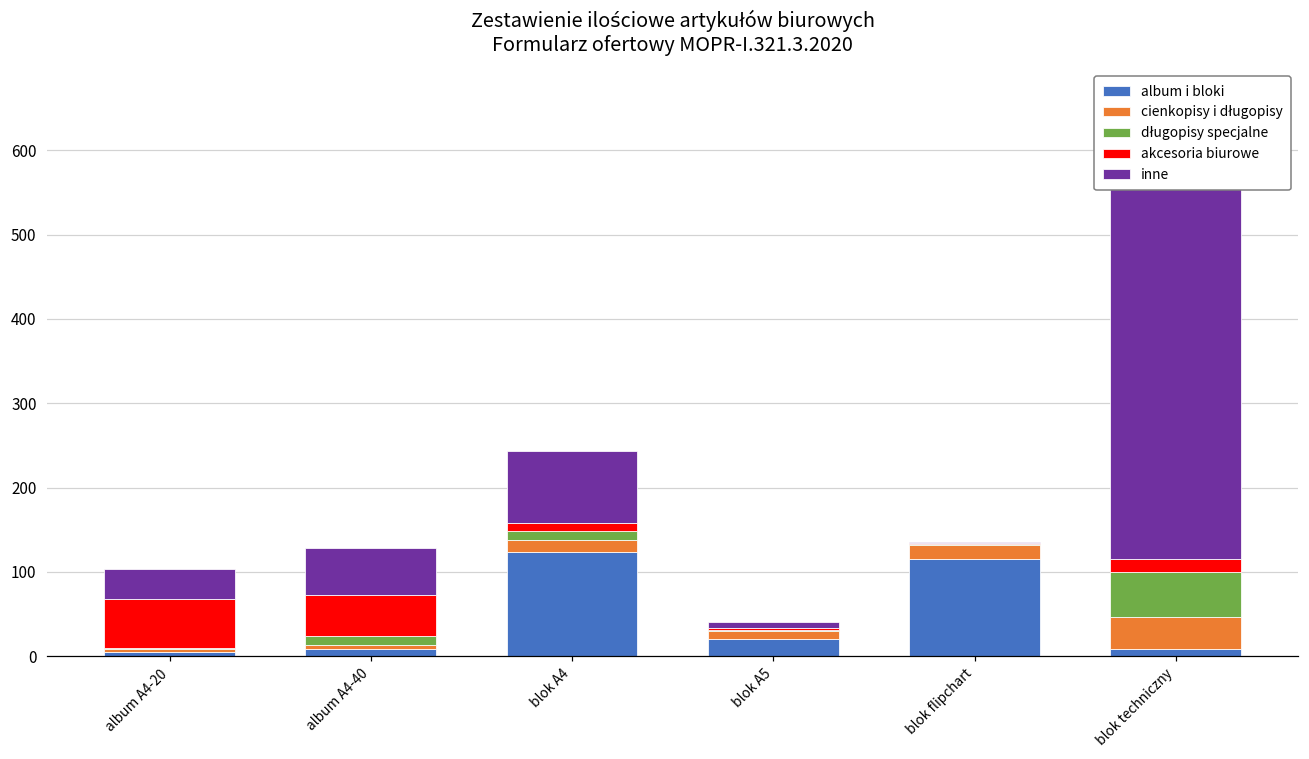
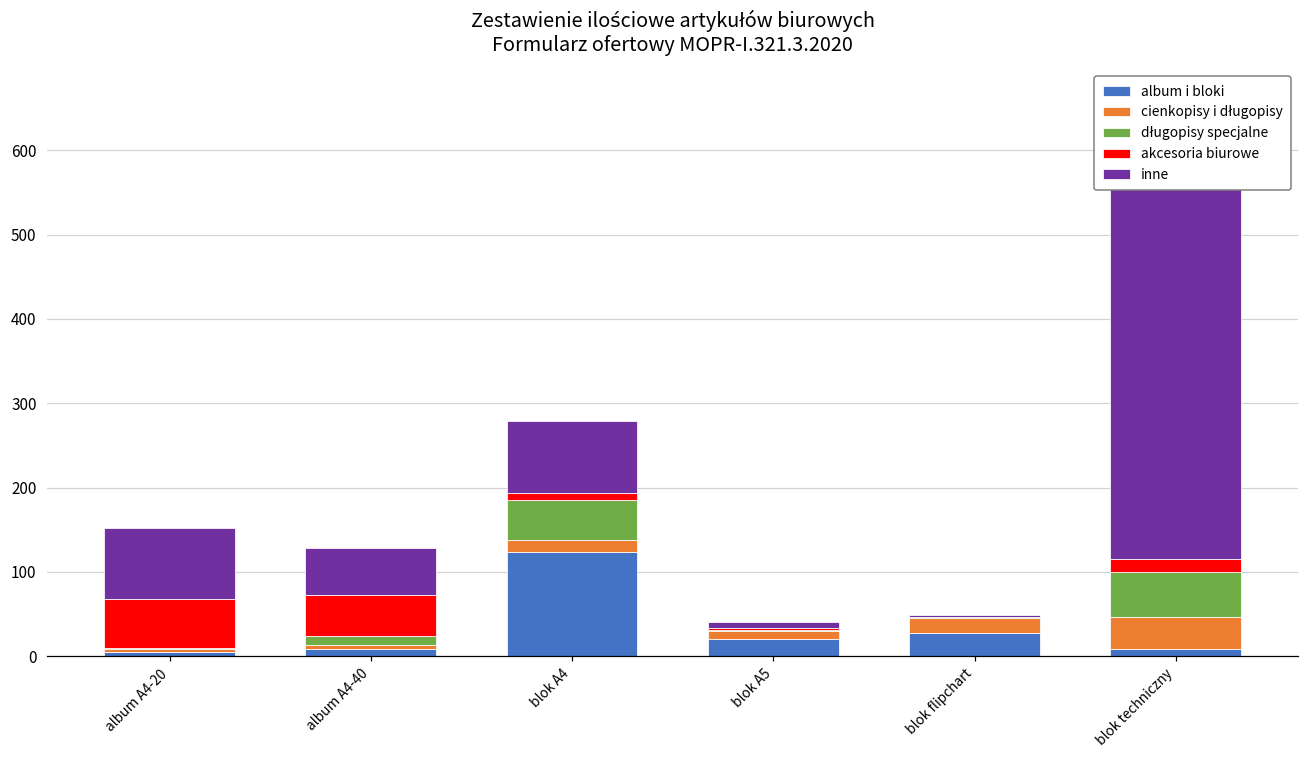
inne, album A4-20: 40 -> 80
długopisy specjalne, blok A4: 10 -> 50
album i bloki, blok flipchart: 120 -> 30
